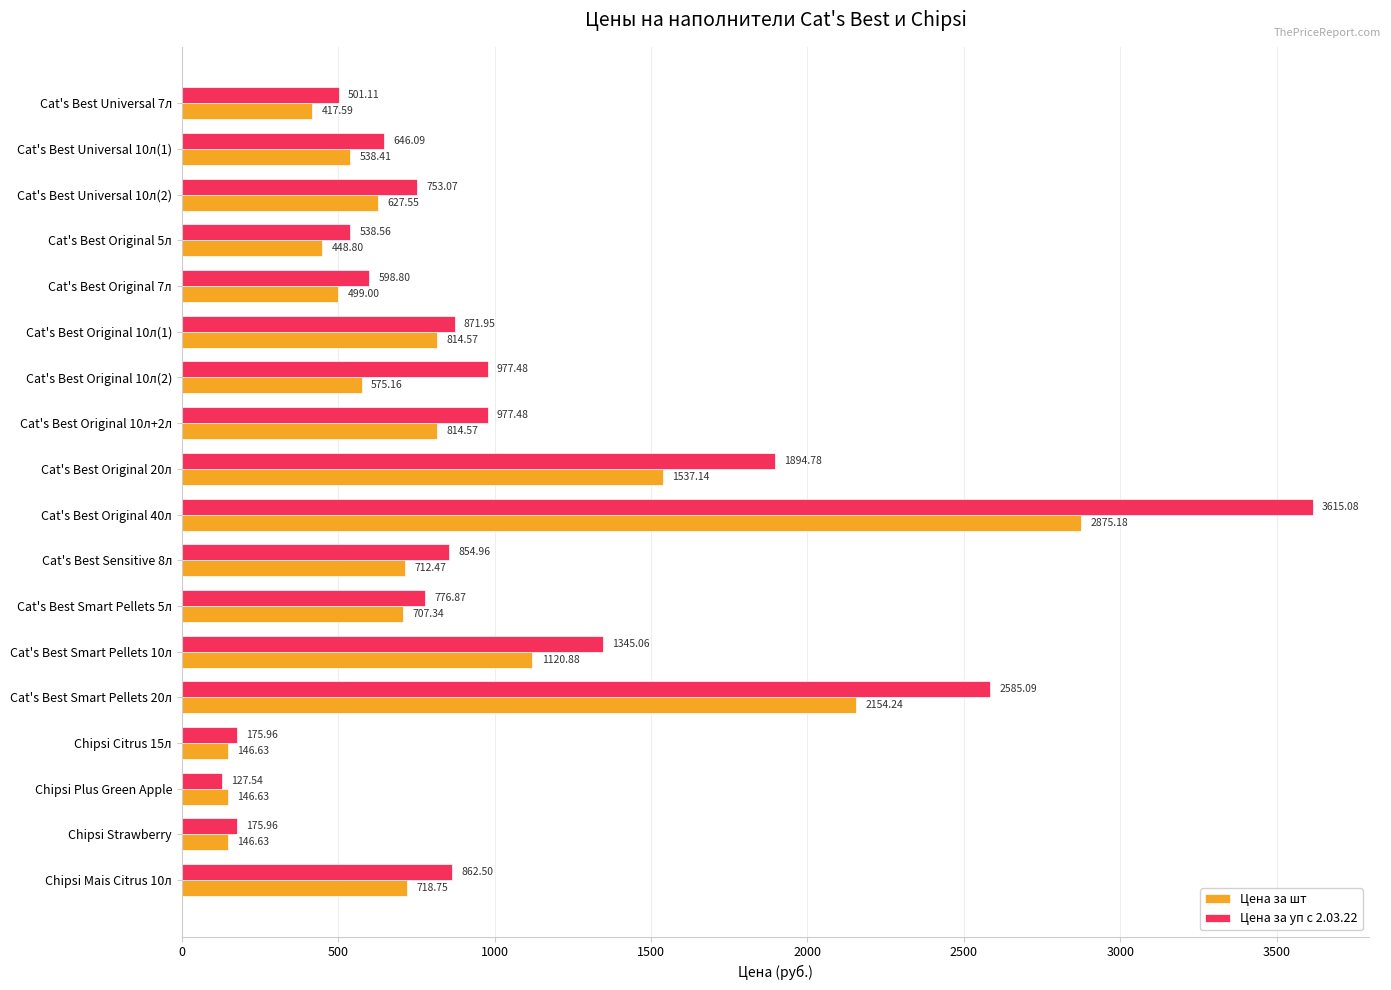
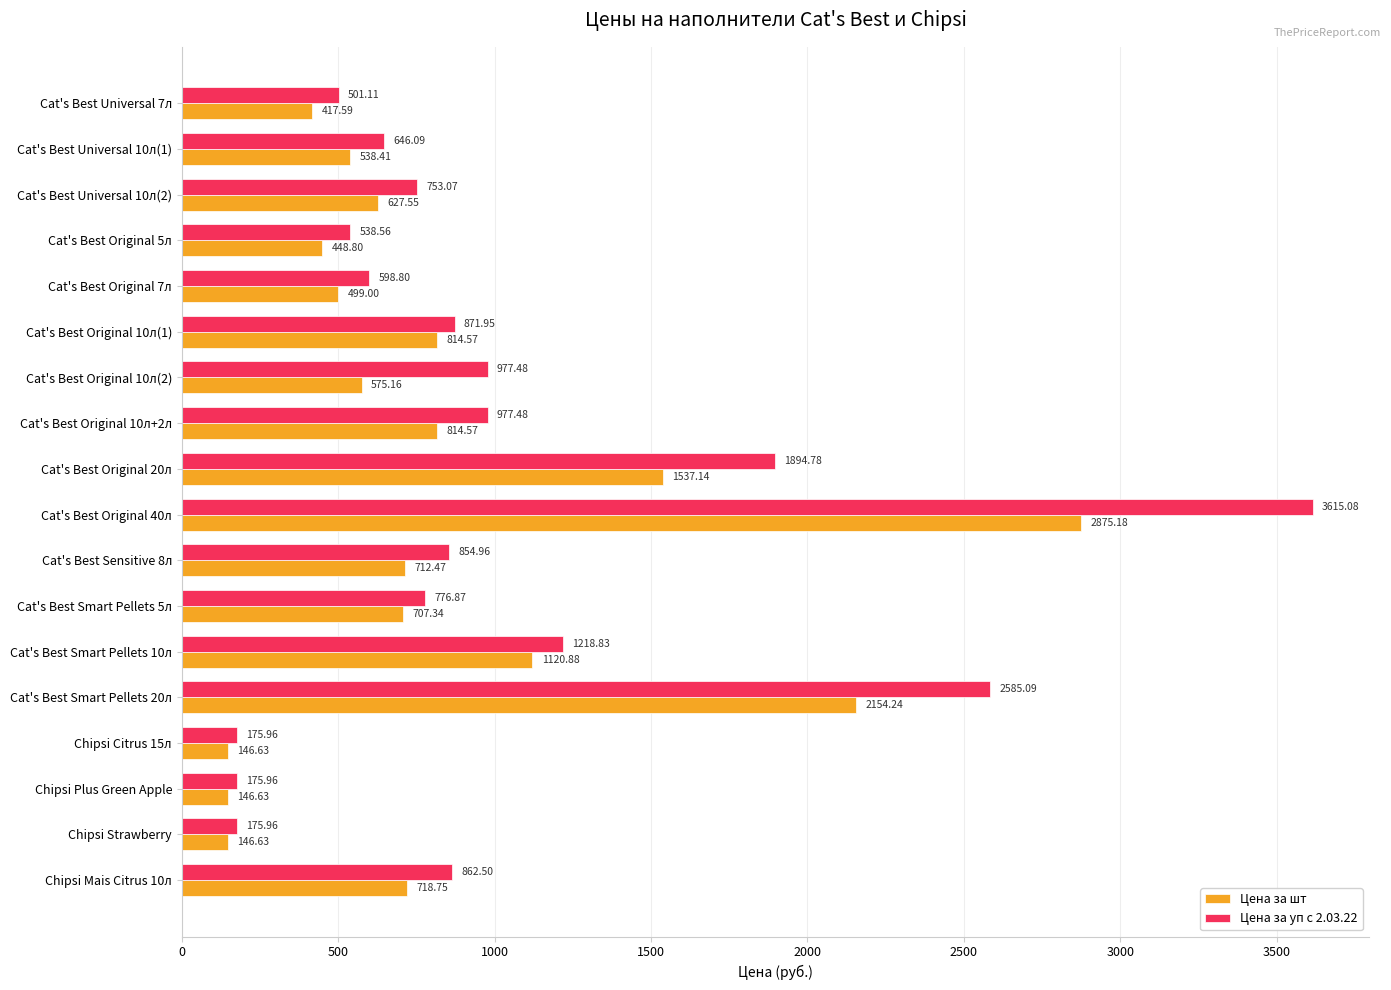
Цена за уп с 2.03.22, Cat's Best Smart Pellets 10л: 1345.06 -> 1218.83
Цена за уп с 2.03.22, Chipsi Plus Green Apple: 127.54 -> 175.96
